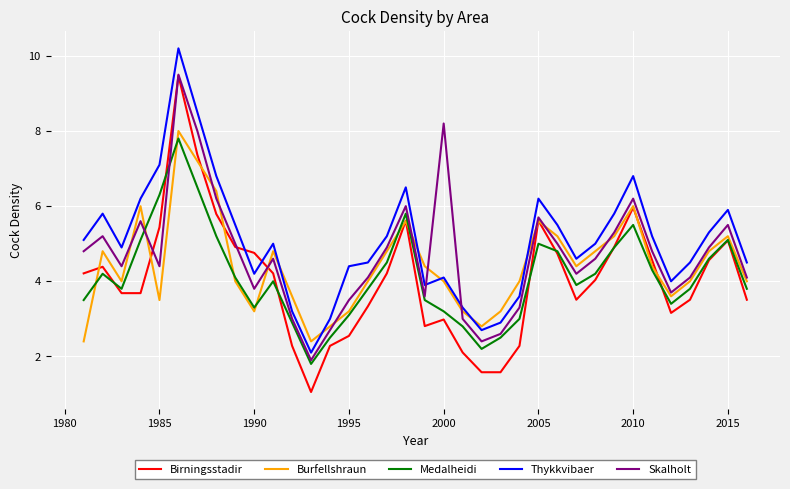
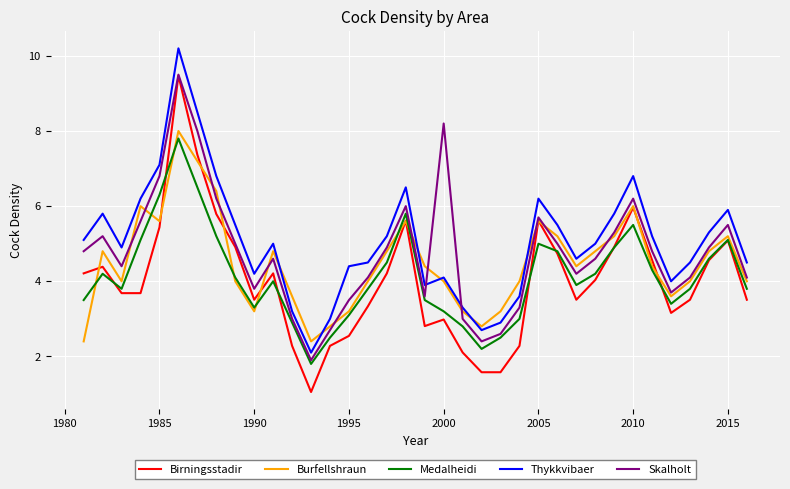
Burfellshraun, 1985: 3.5 -> 5.6
Skalholt, 1985: 4.4 -> 6.8
Birningsstadir, 1990: 4.8 -> 3.5
